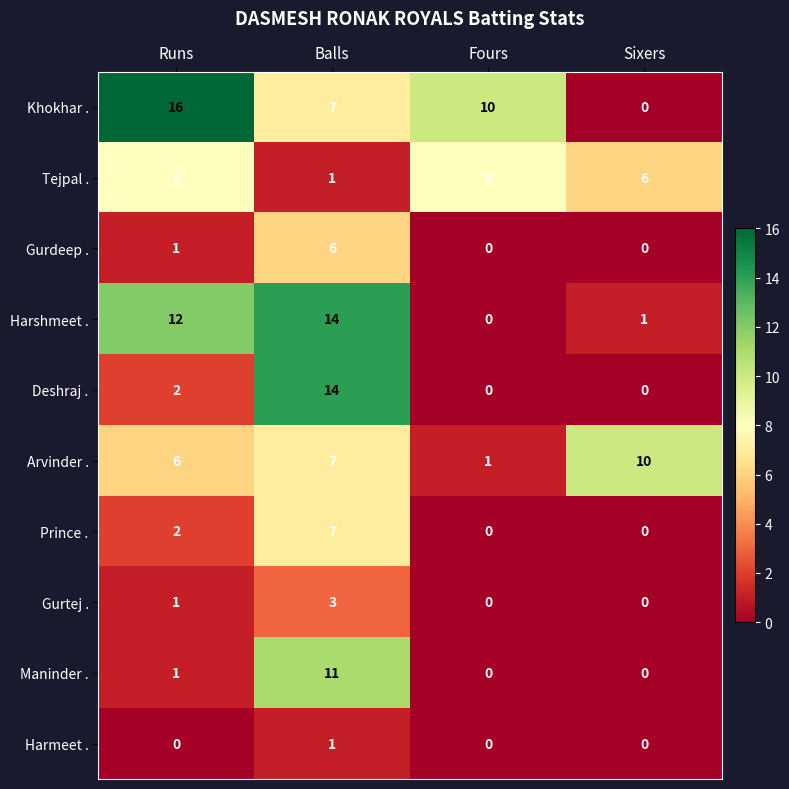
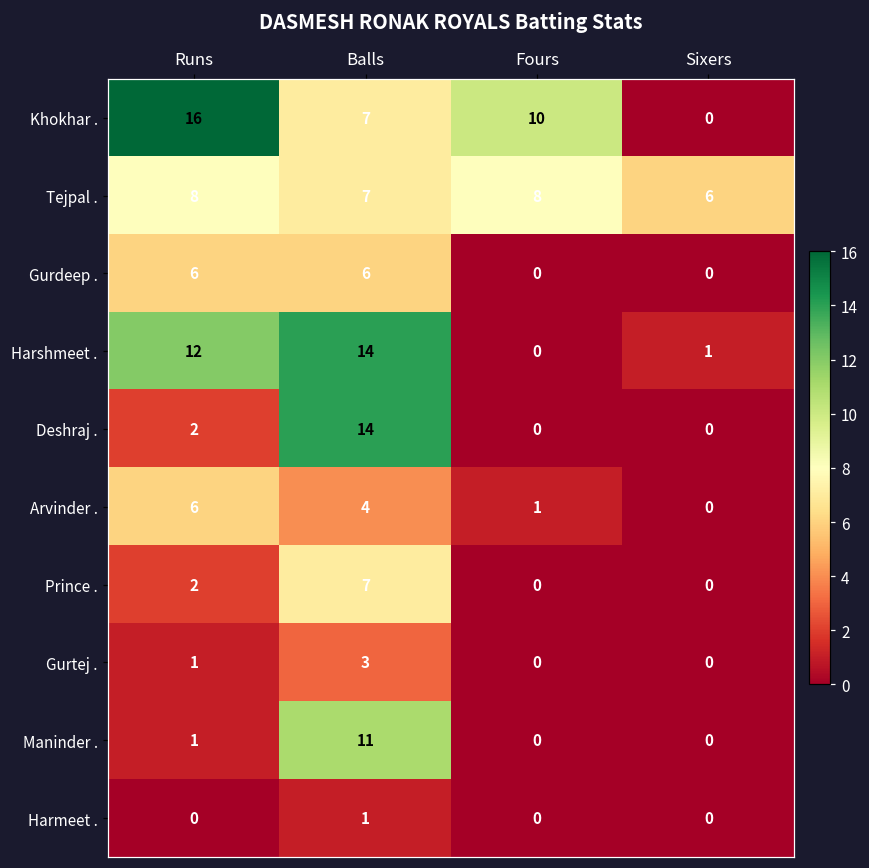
Tejpal ., Balls: 1 -> 7
Gurdeep ., Runs: 1 -> 6
Arvinder ., Balls: 7 -> 4
Arvinder ., Sixers: 10 -> 0
